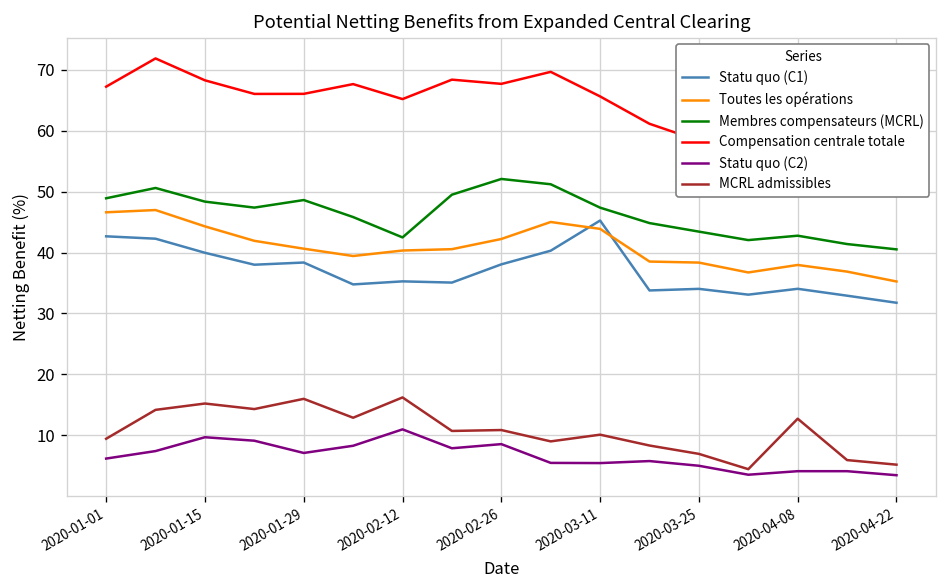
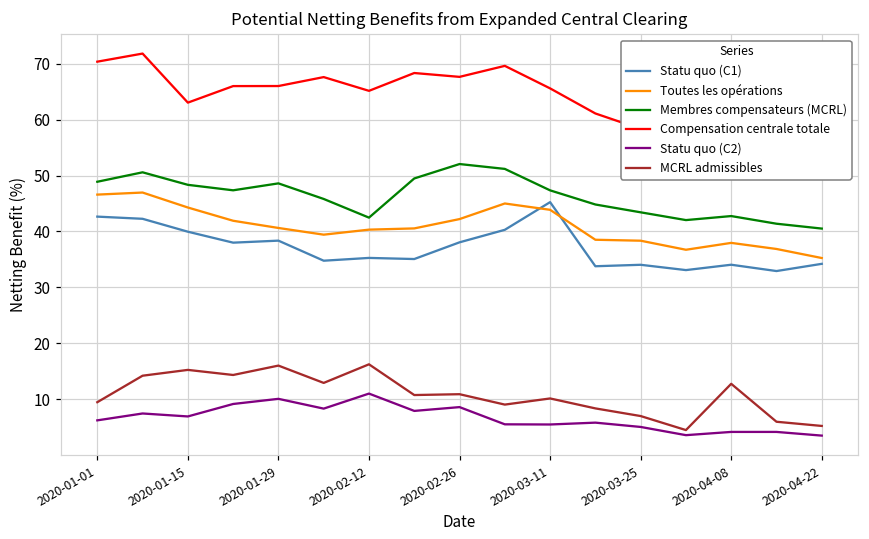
Compensation centrale totale, 2020-01-01: 67 -> 70
Compensation centrale totale, 2020-01-15: 68 -> 63
Statu quo (C2), 2020-01-15: 10 -> 7
Statu quo (C2), 2020-01-29: 7 -> 10
Statu quo (C1), 2020-04-22: 32 -> 34
